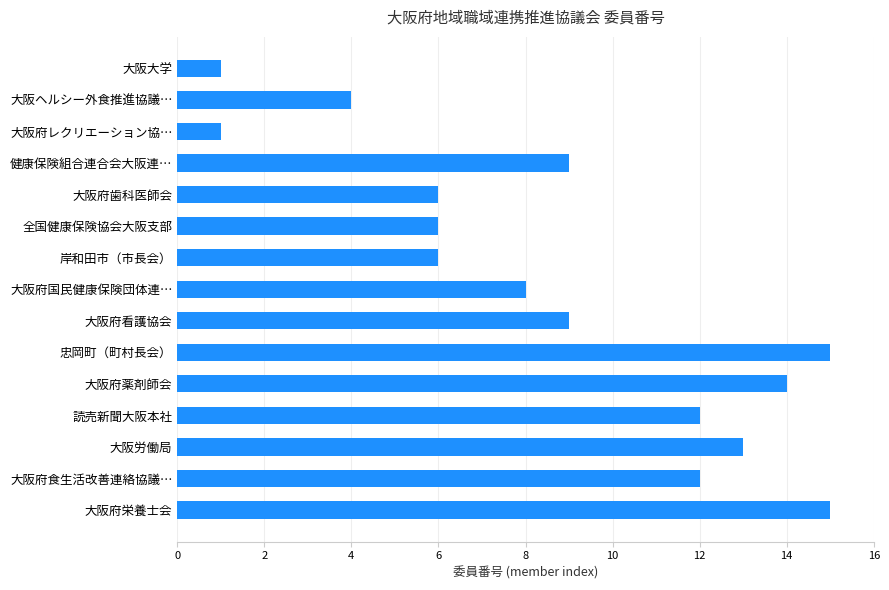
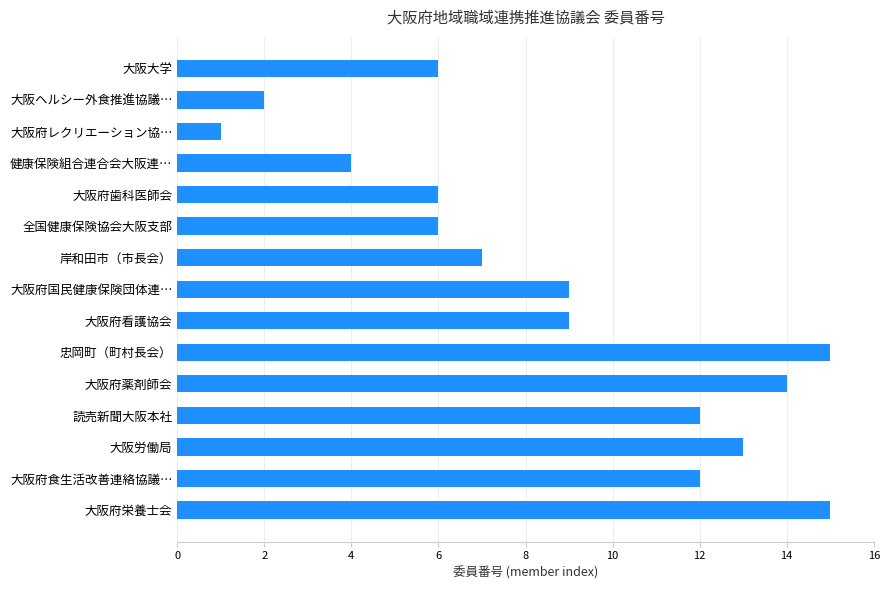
大阪大学: 1 -> 6
大阪ヘルシー外食推進協議…: 4 -> 2
健康保険組合連合会大阪連…: 9 -> 4
岸和田市（市長会）: 6 -> 7
大阪府国民健康保険団体連…: 8 -> 9
